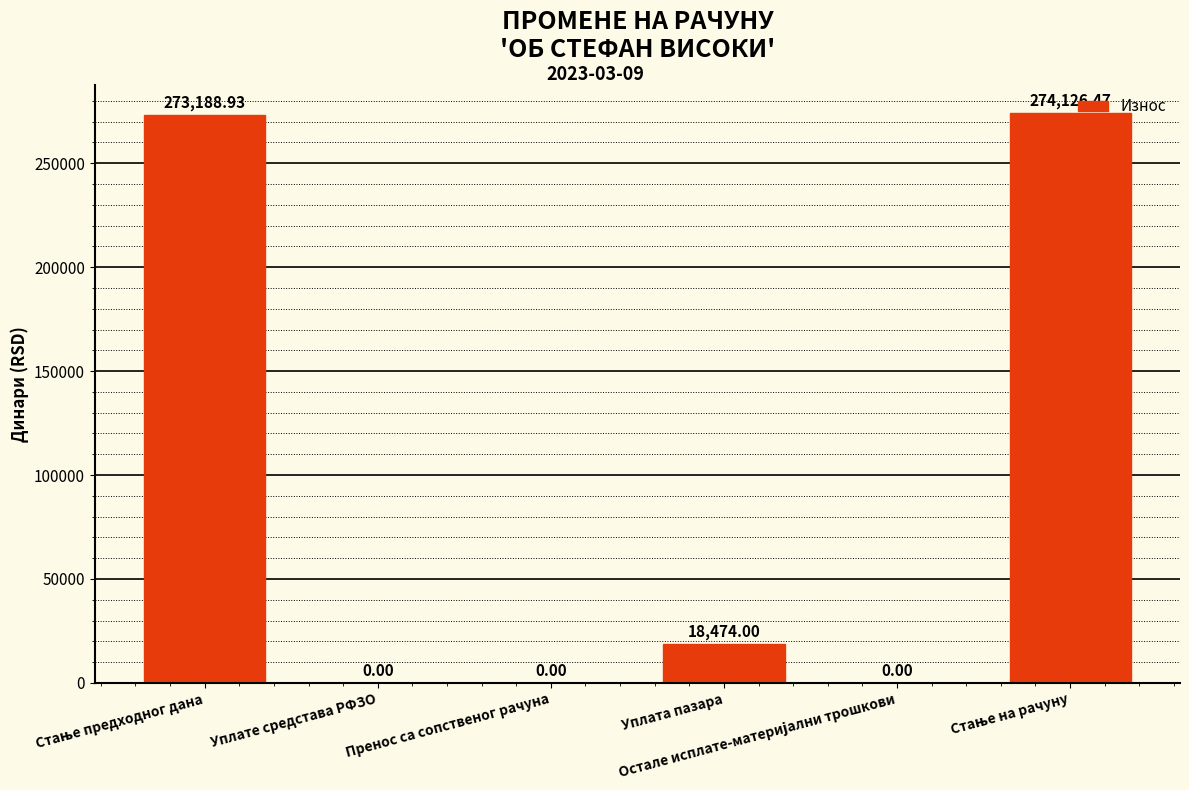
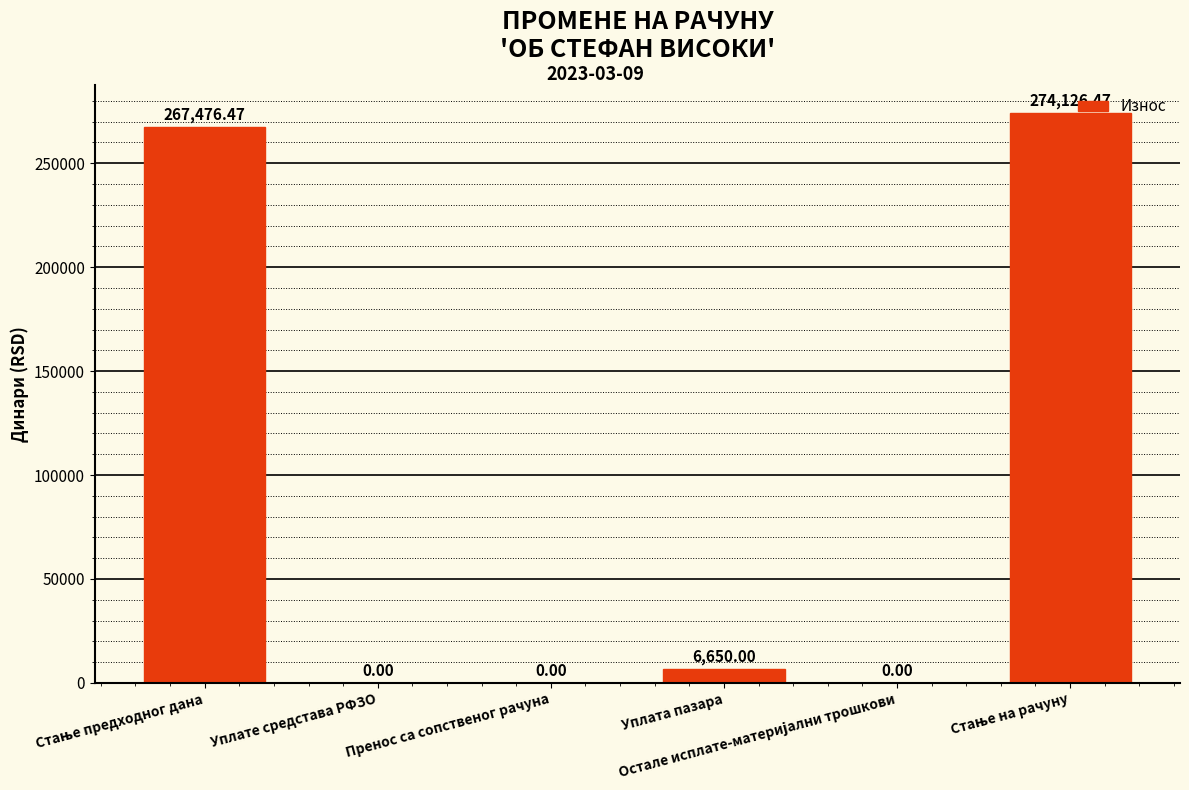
Стање предходног дана: 273,188.93 -> 267,476.47
Уплата пазара: 18,474.00 -> 6,650.00
